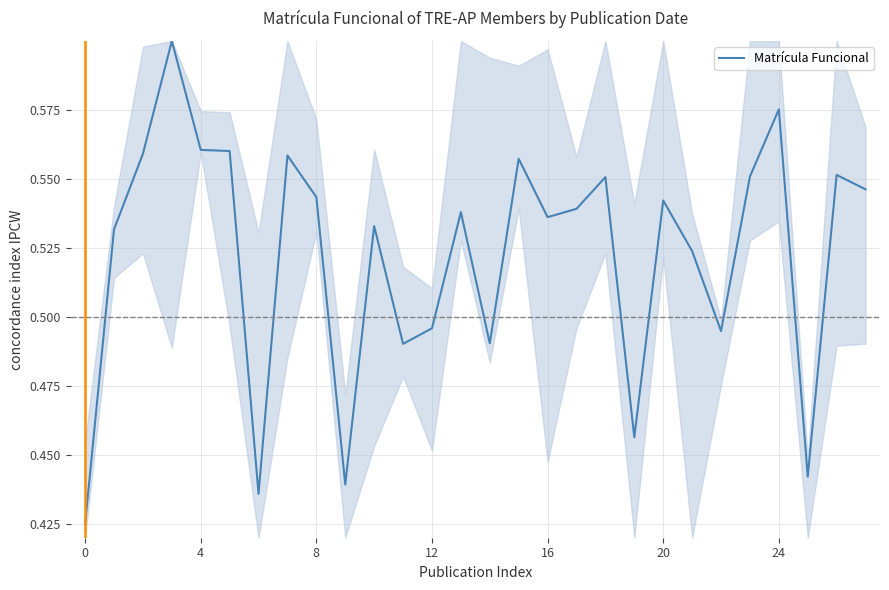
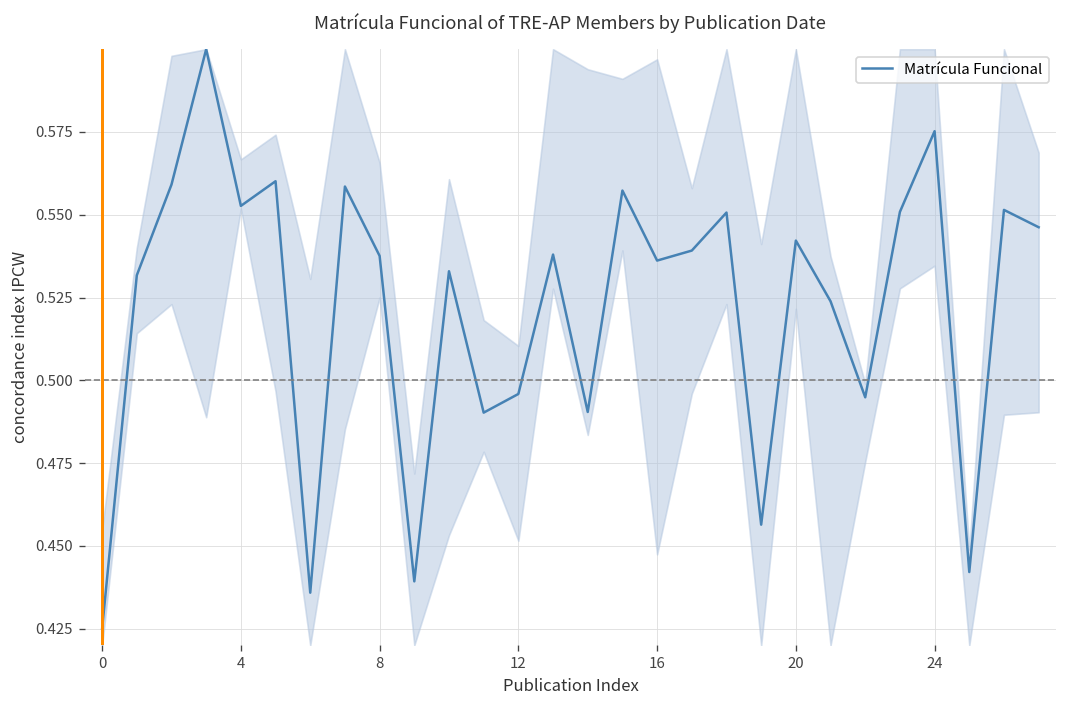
Matrícula Funcional, 4: 0.561 -> 0.553
Matrícula Funcional, 8: 0.543 -> 0.538
